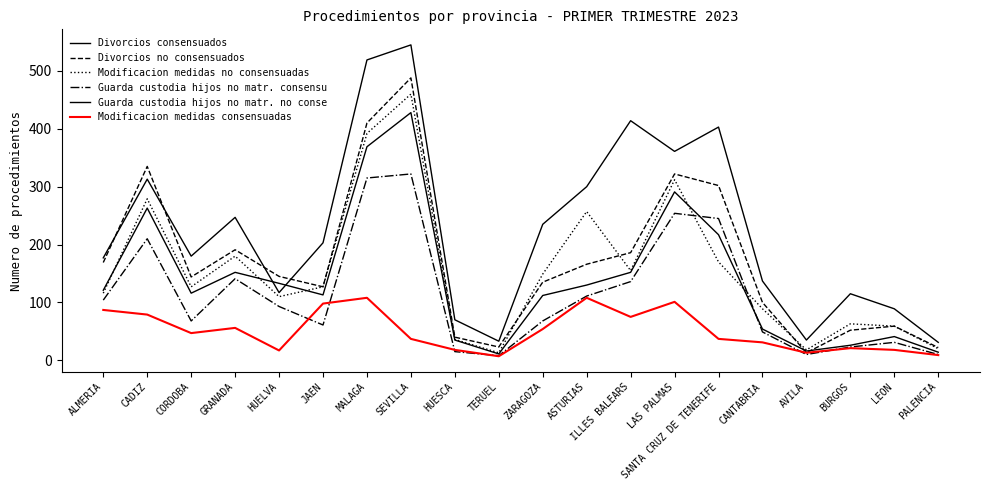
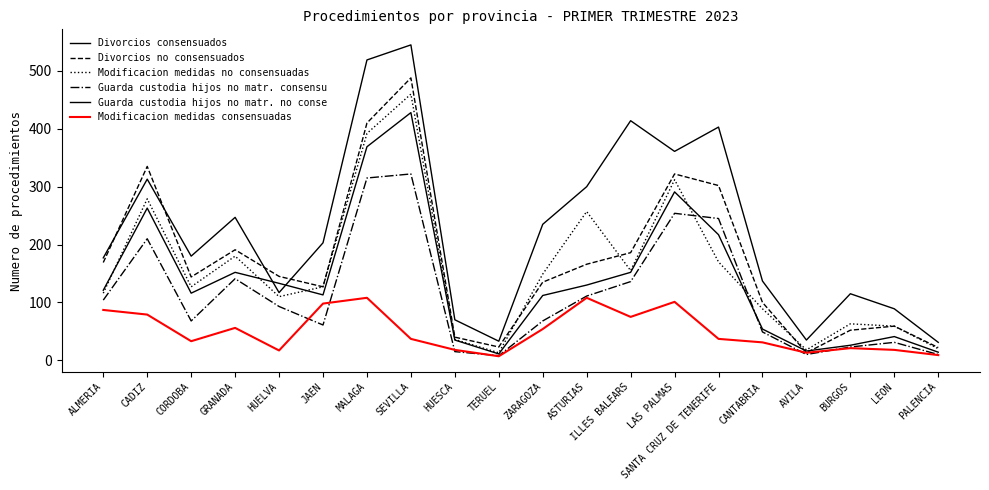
Modificacion medidas consensuadas, CORDOBA: 50 -> 30
